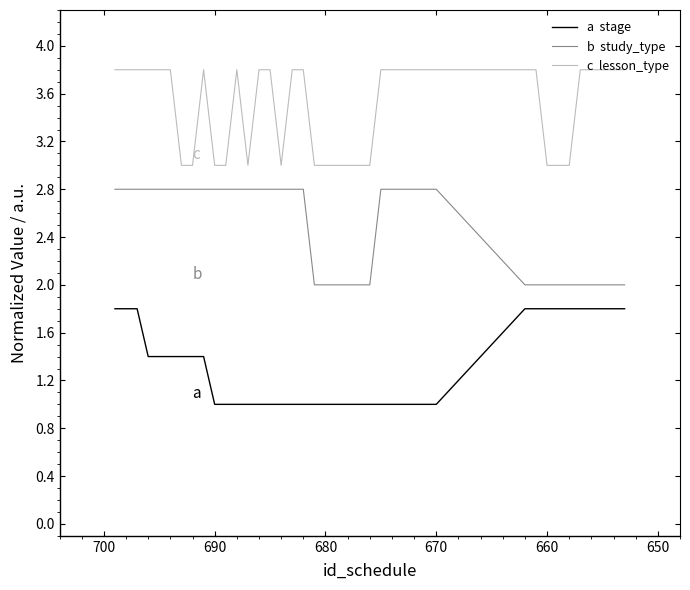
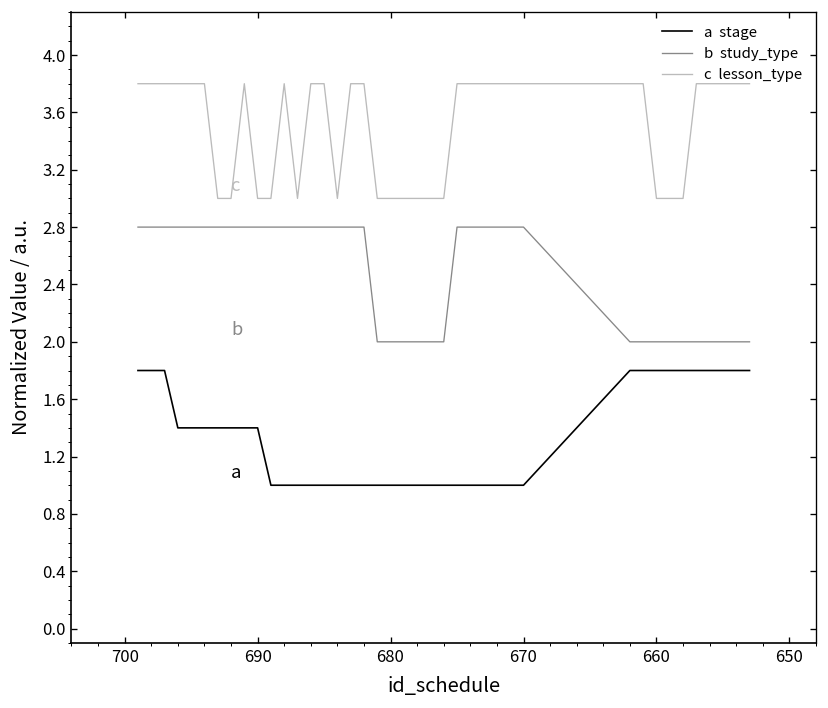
a stage, 690: 1.00 -> 1.40
